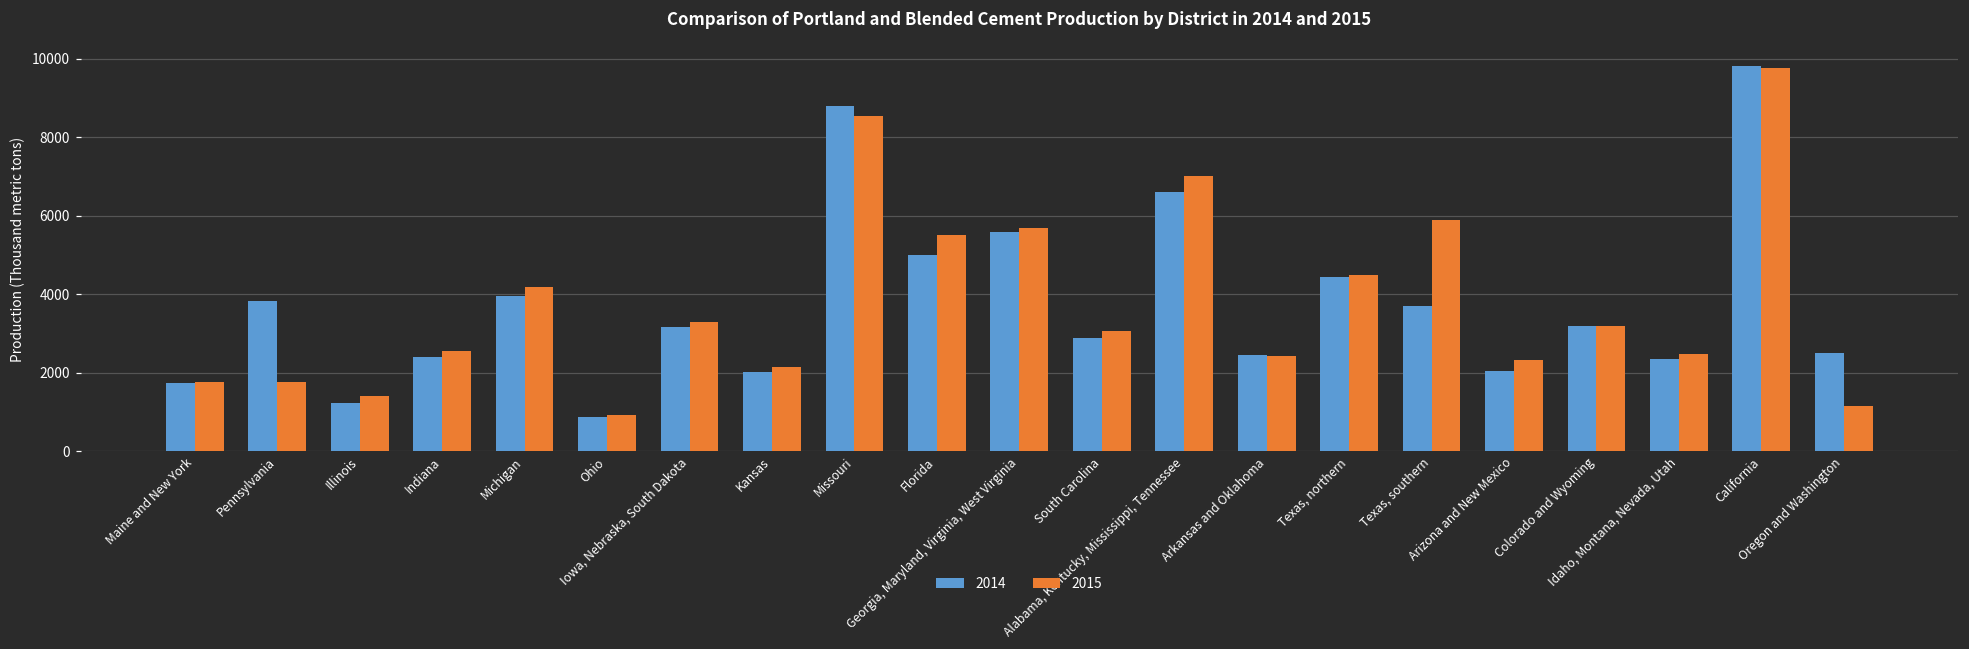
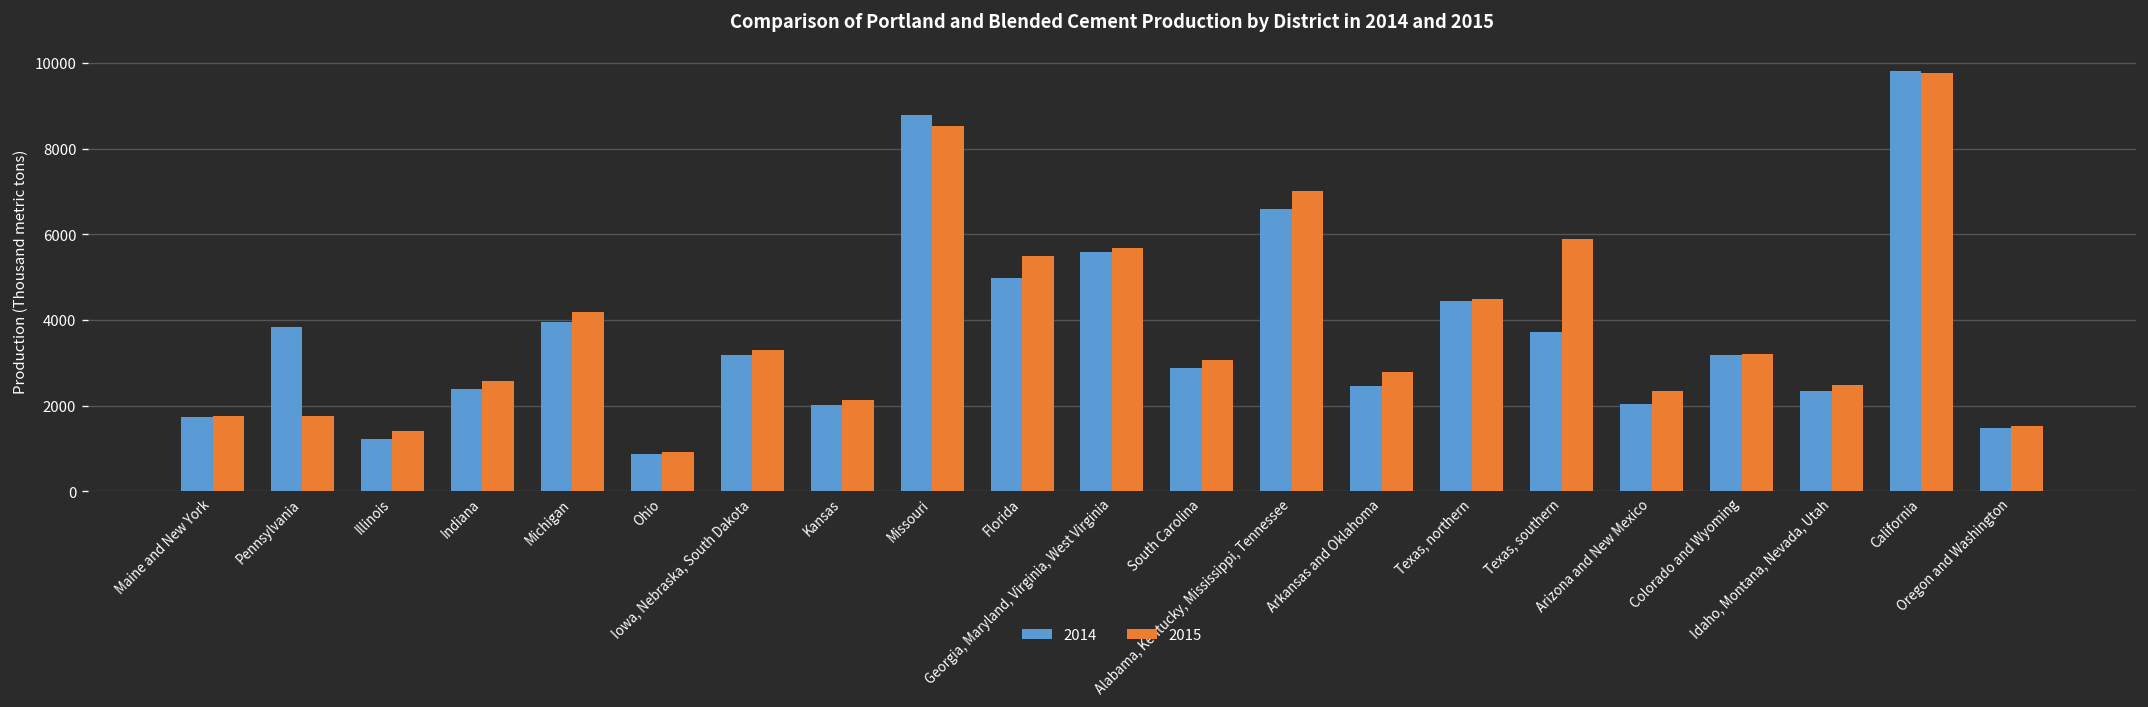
2015, Arkansas and Oklahoma: 2400 -> 2800
2014, Oregon and Washington: 2500 -> 1500
2015, Oregon and Washington: 1100 -> 1500
